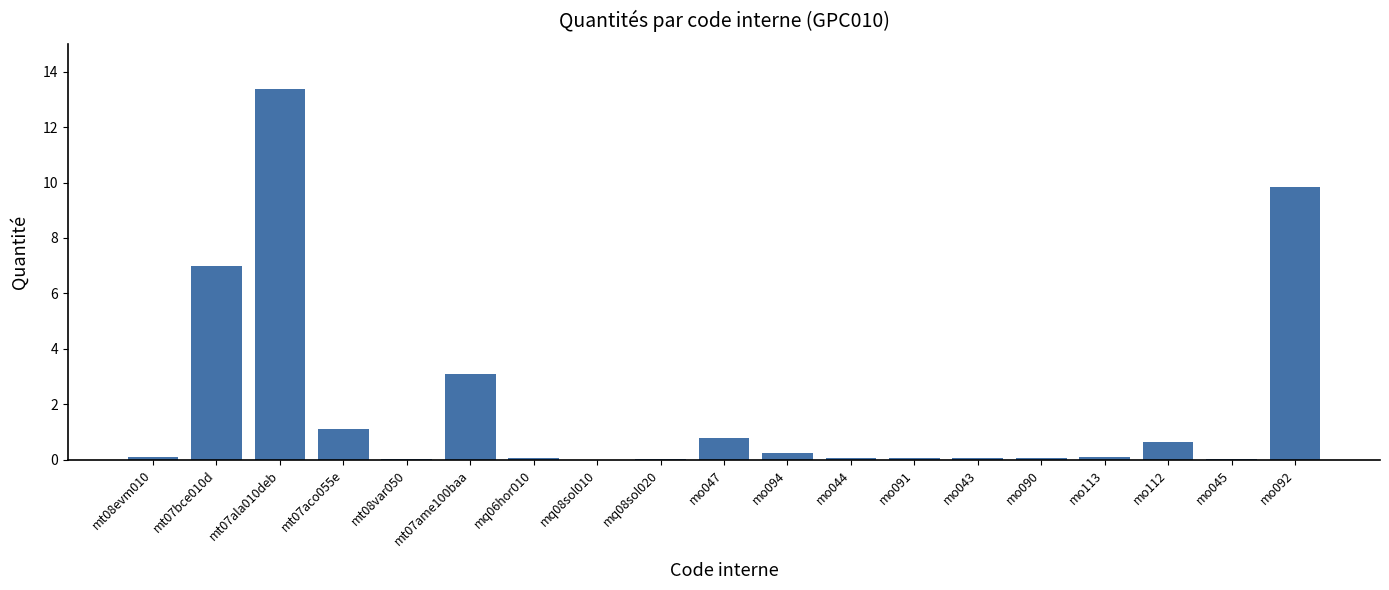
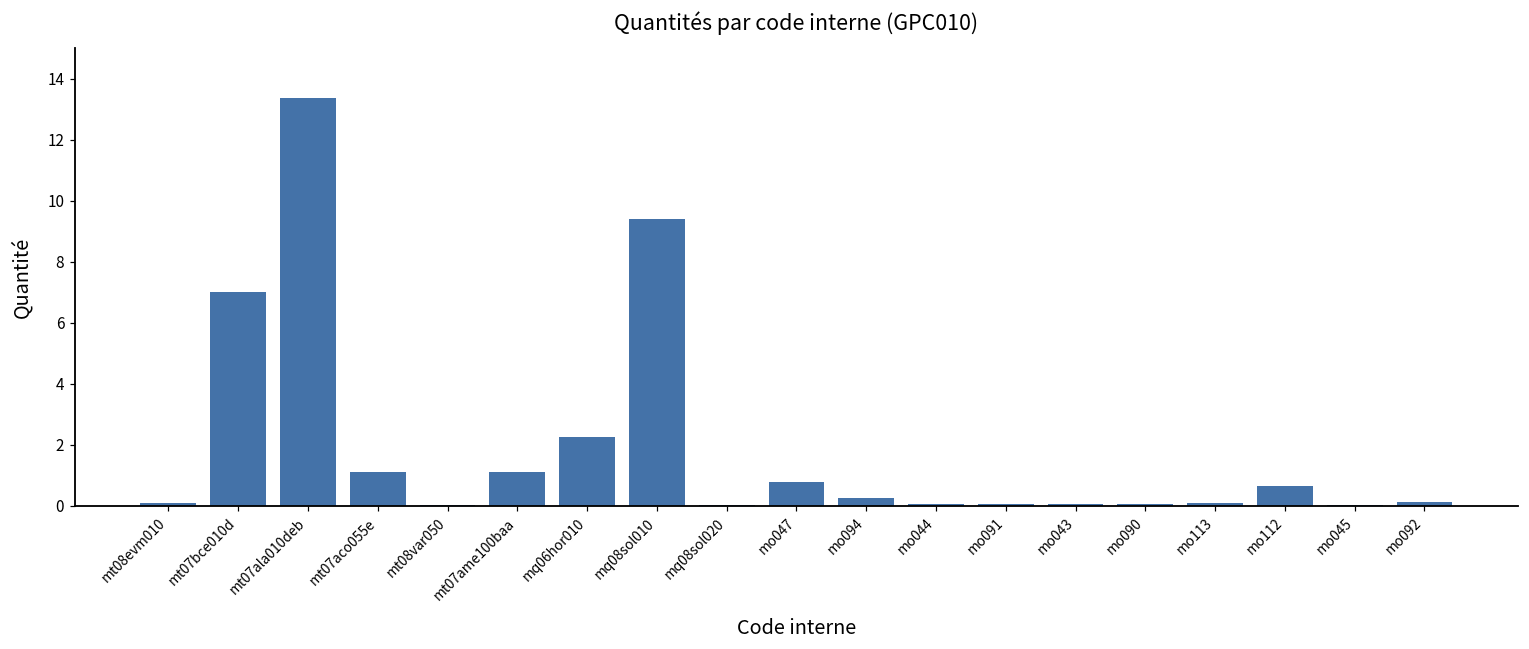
mt07ame100baa: 3.1 -> 1.1
mq06hor010: 0.0 -> 2.2
mq08sol010: 0.0 -> 9.4
mo092: 9.8 -> 0.1
